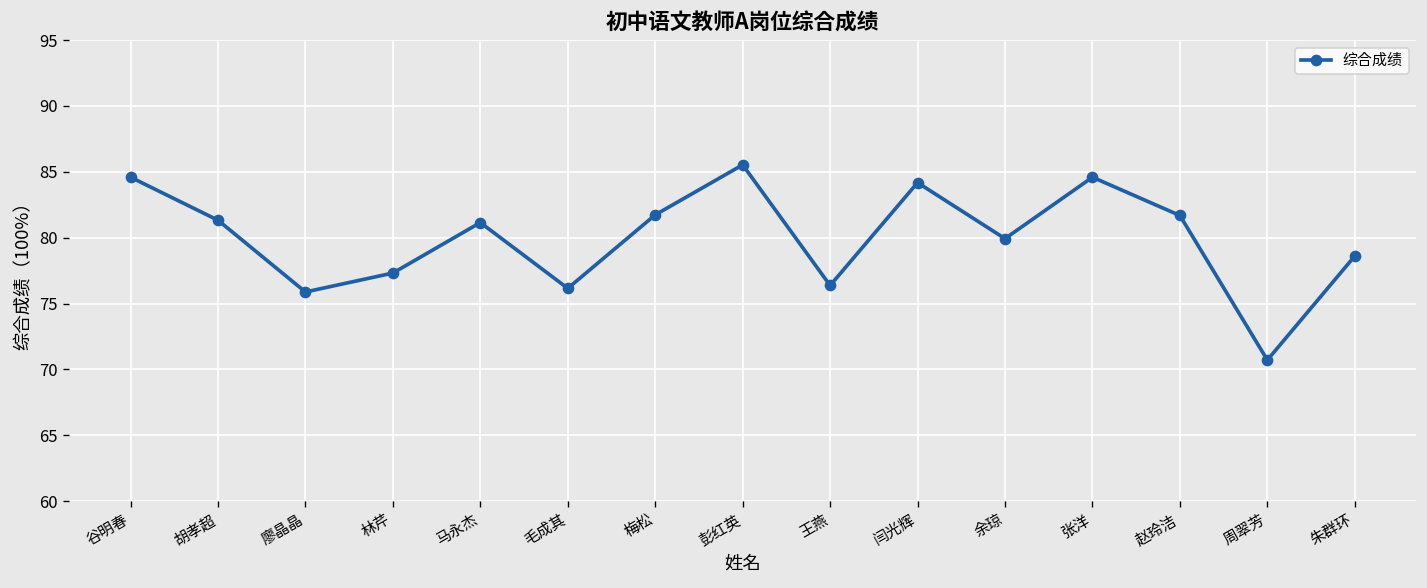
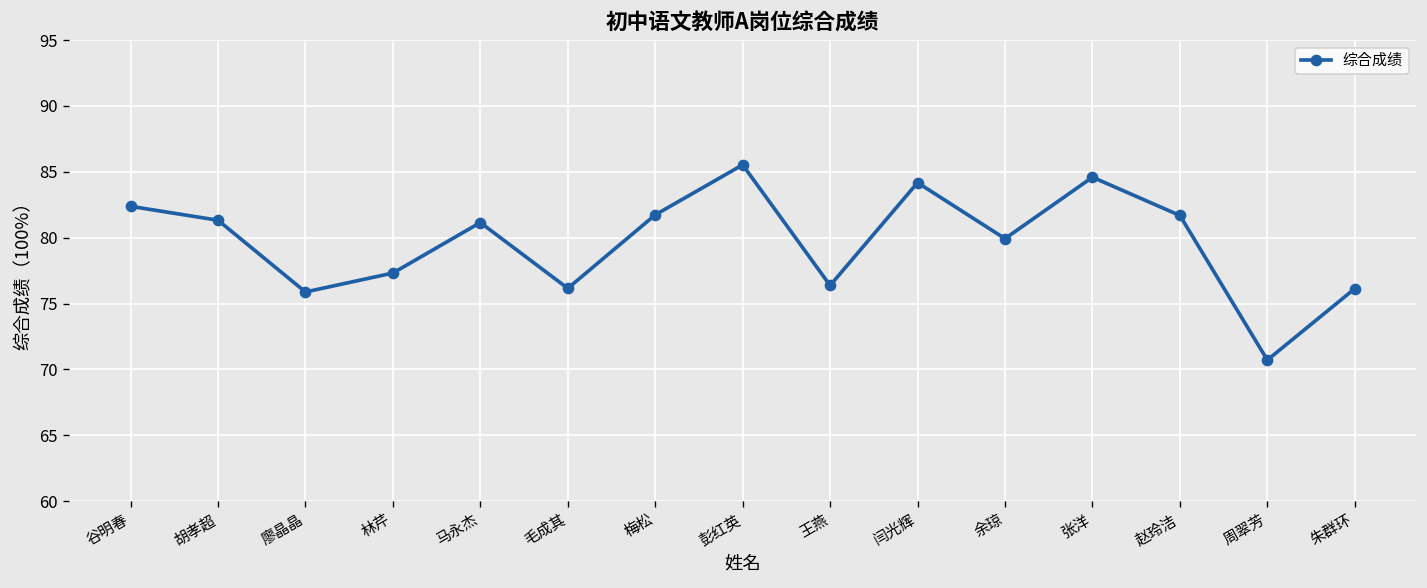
谷明春: 84.6 -> 82.4
朱群环: 78.6 -> 76.1
